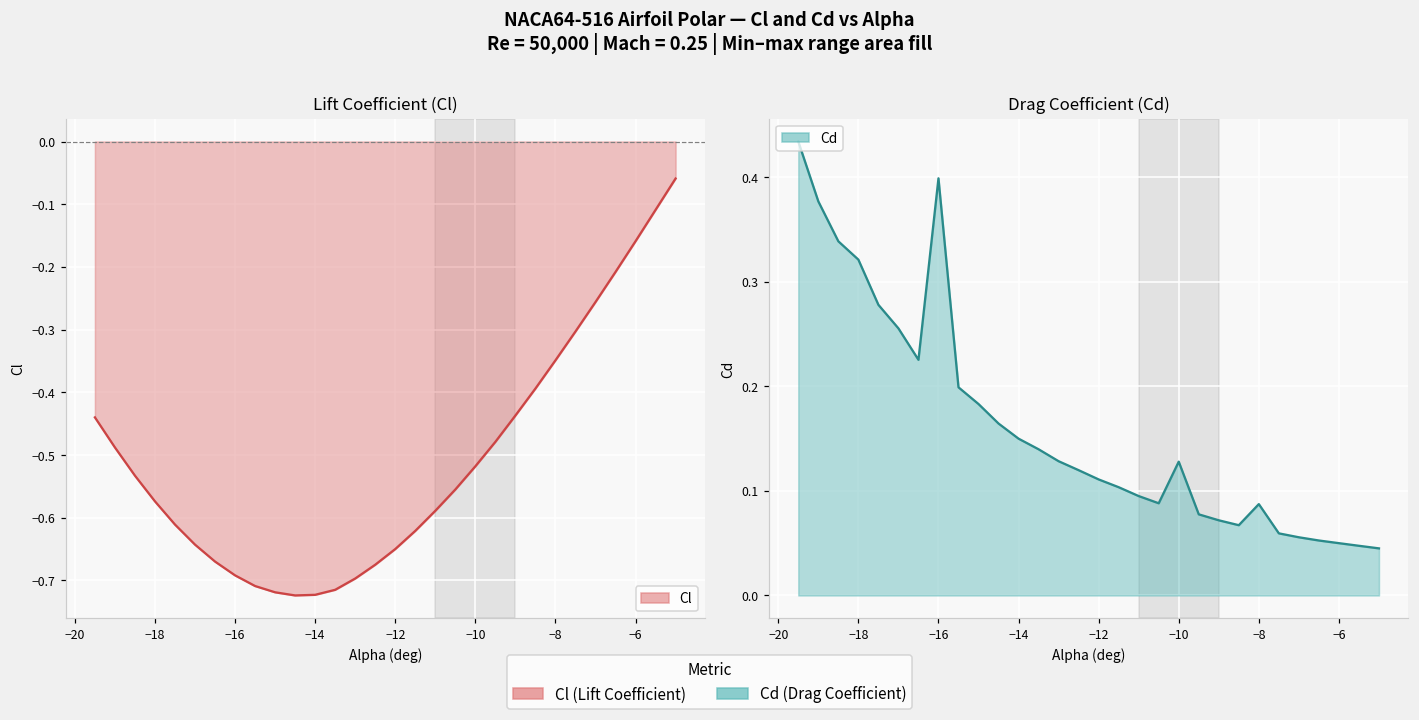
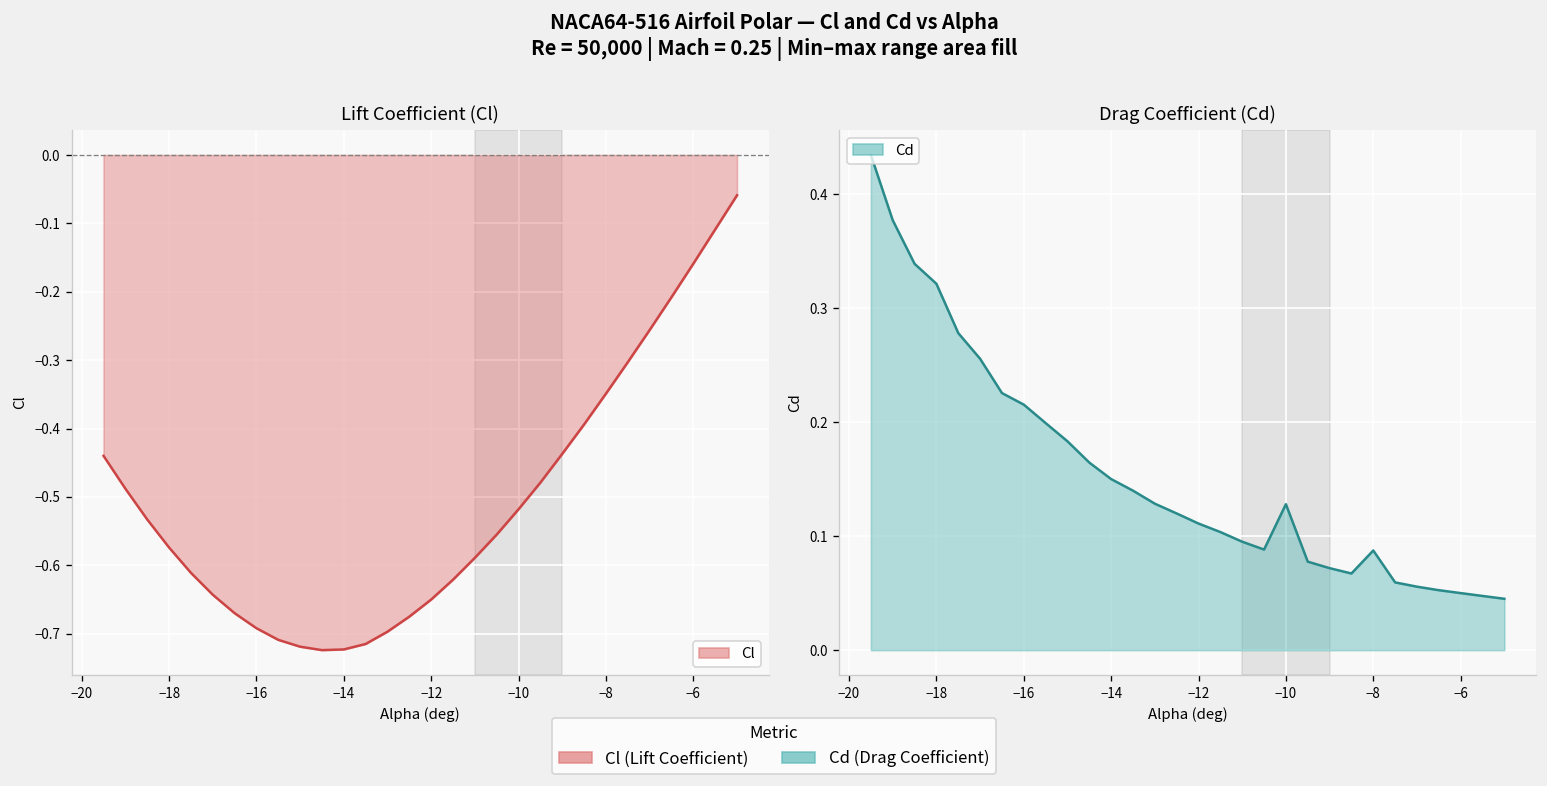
Drag Coefficient (Cd), −16: 0.40 -> 0.22
